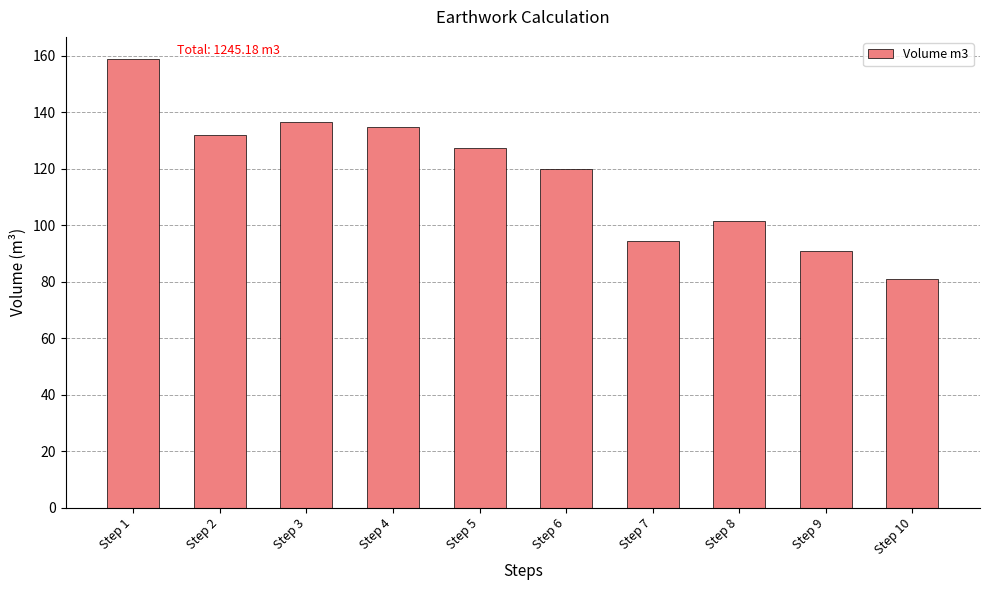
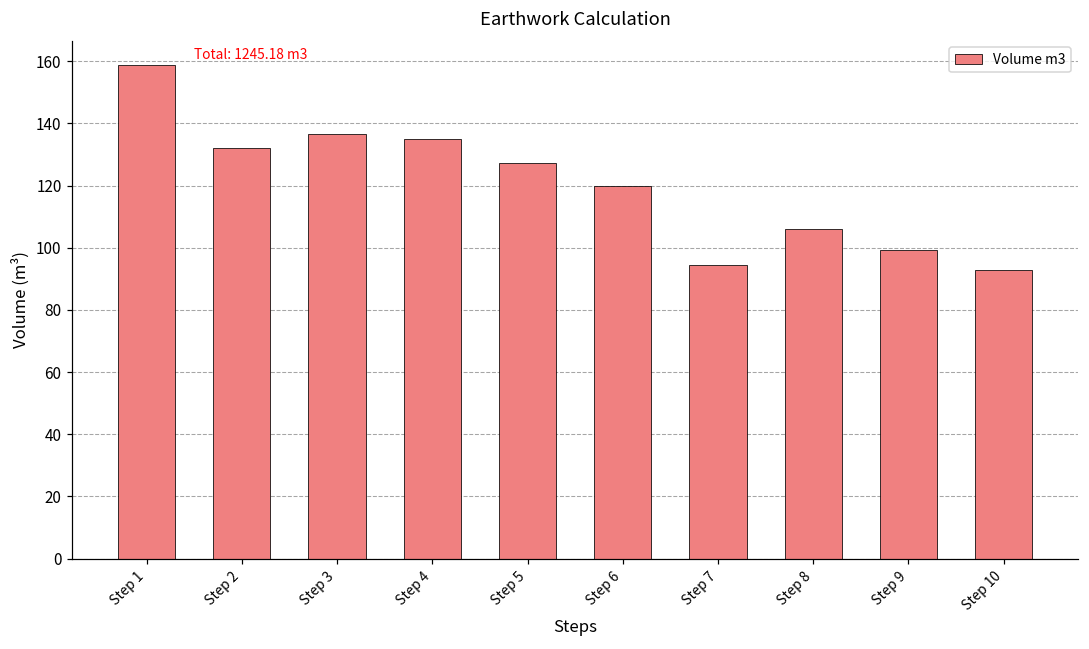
Step 8: 101 -> 106
Step 9: 91 -> 99
Step 10: 81 -> 93
